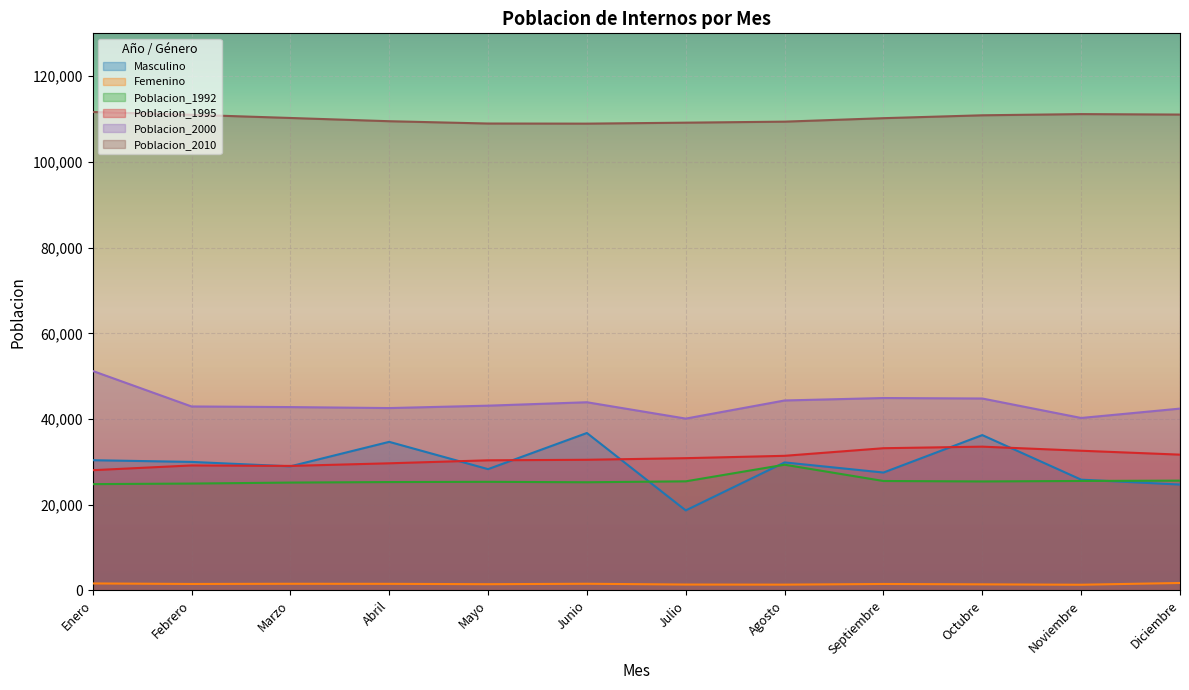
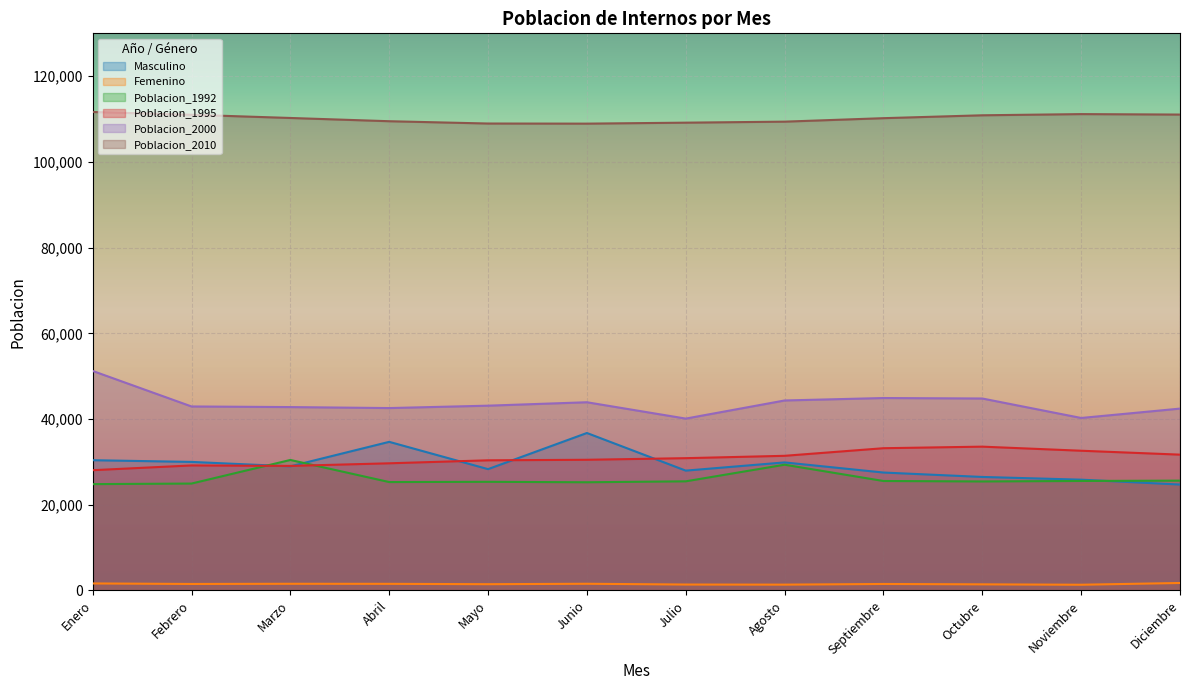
Poblacion_1992, Marzo: 25,000 -> 30,000
Masculino, Julio: 19,000 -> 28,000
Masculino, Octubre: 36,000 -> 26,000
